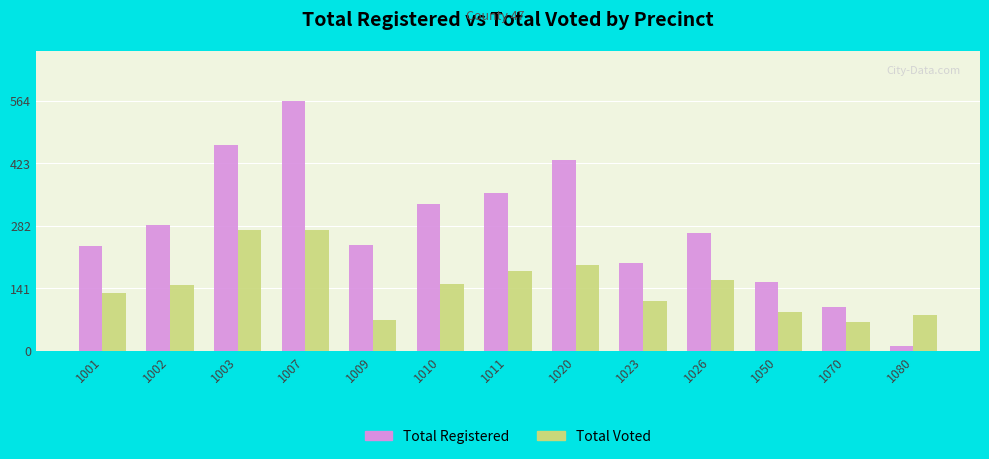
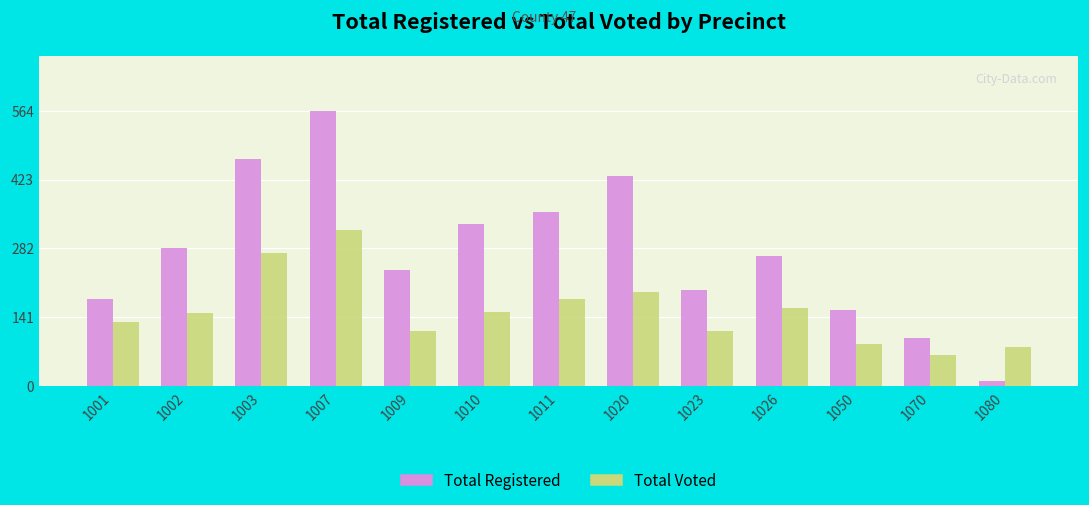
Total Registered, 1001: 240 -> 180
Total Voted, 1007: 270 -> 320
Total Voted, 1009: 70 -> 110
